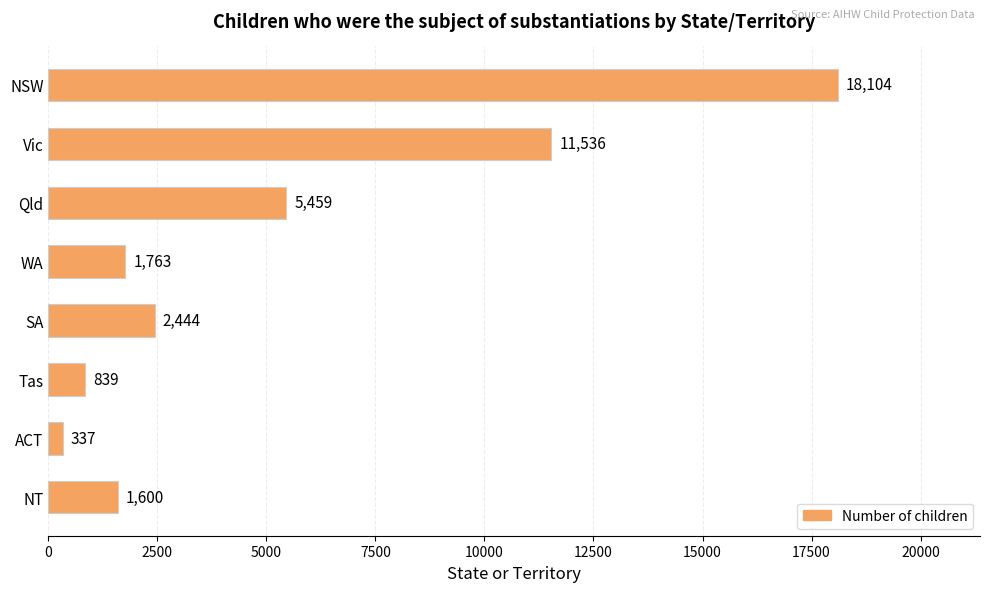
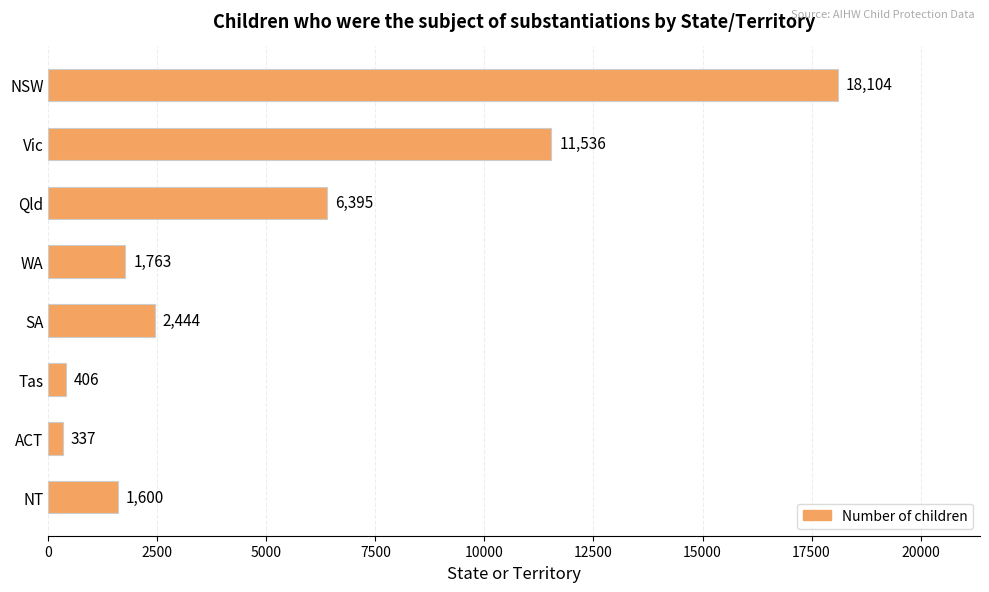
Qld: 5,459 -> 6,395
Tas: 839 -> 406
